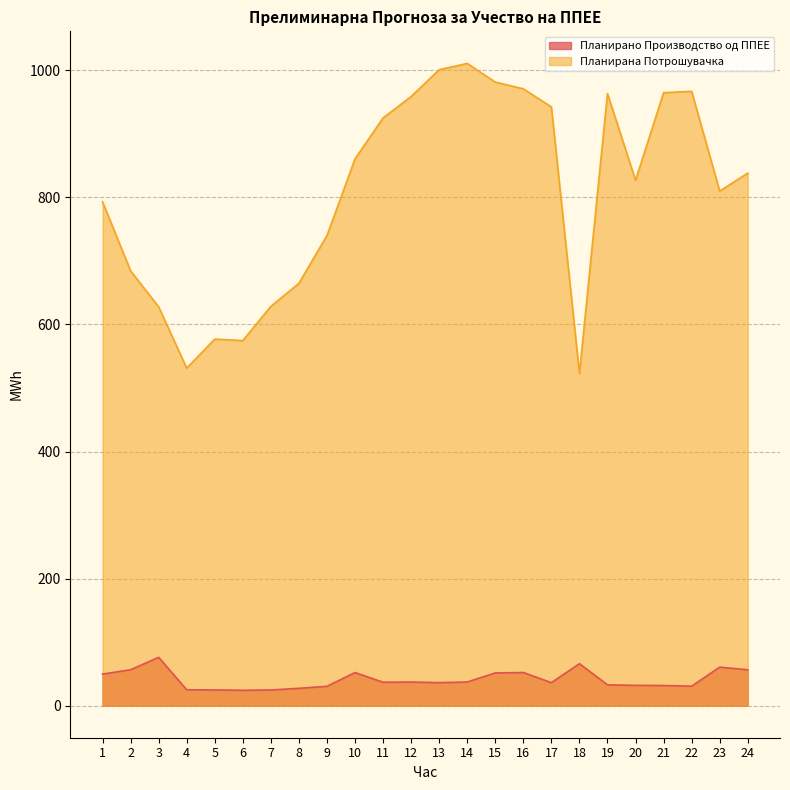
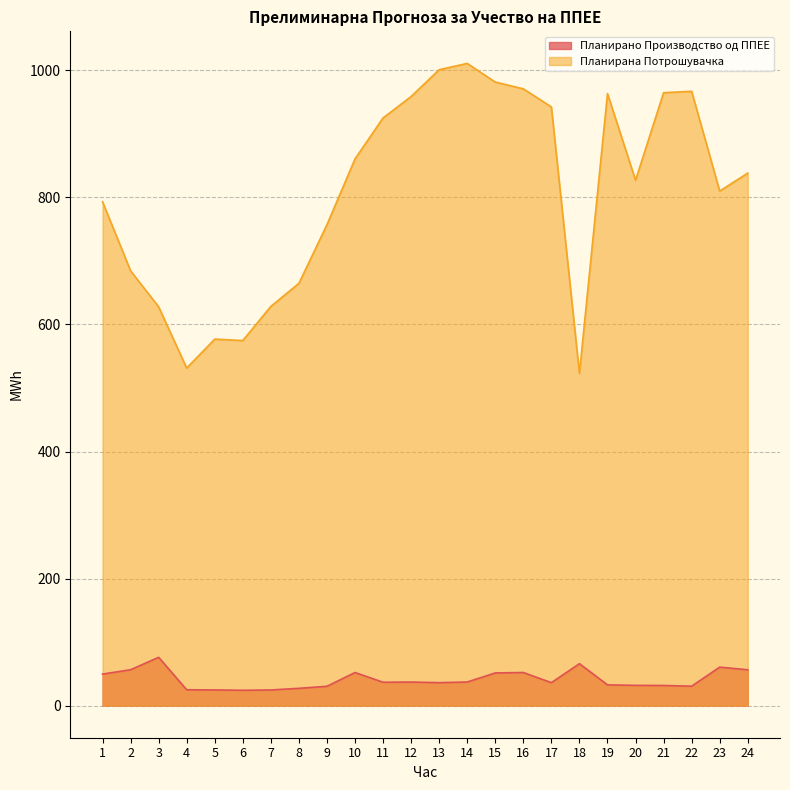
Планирана Потрошувачка, 9: 740 -> 760
